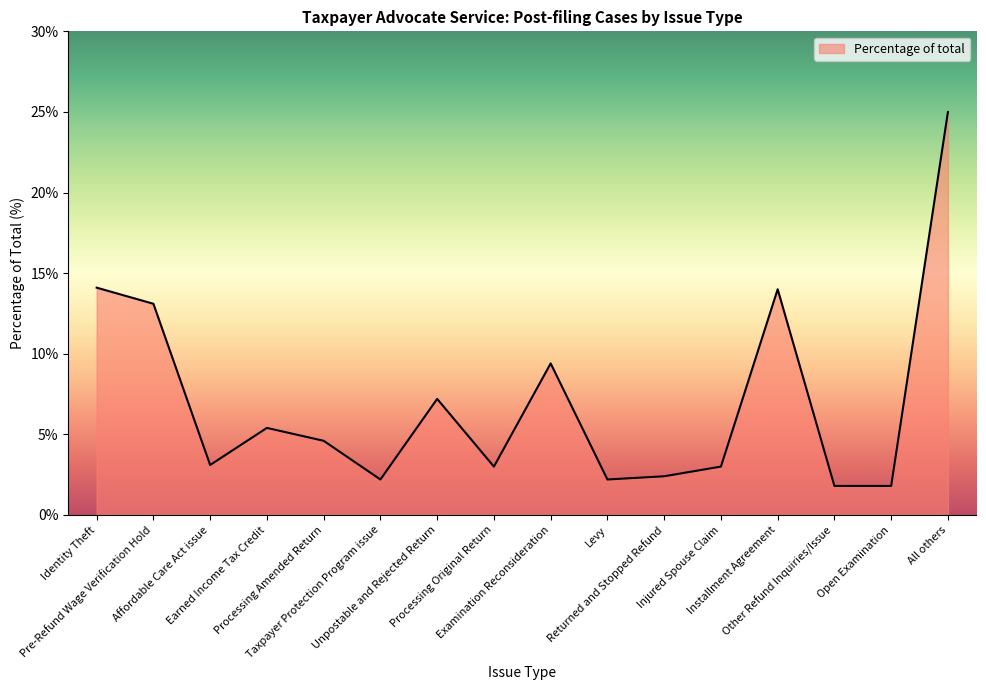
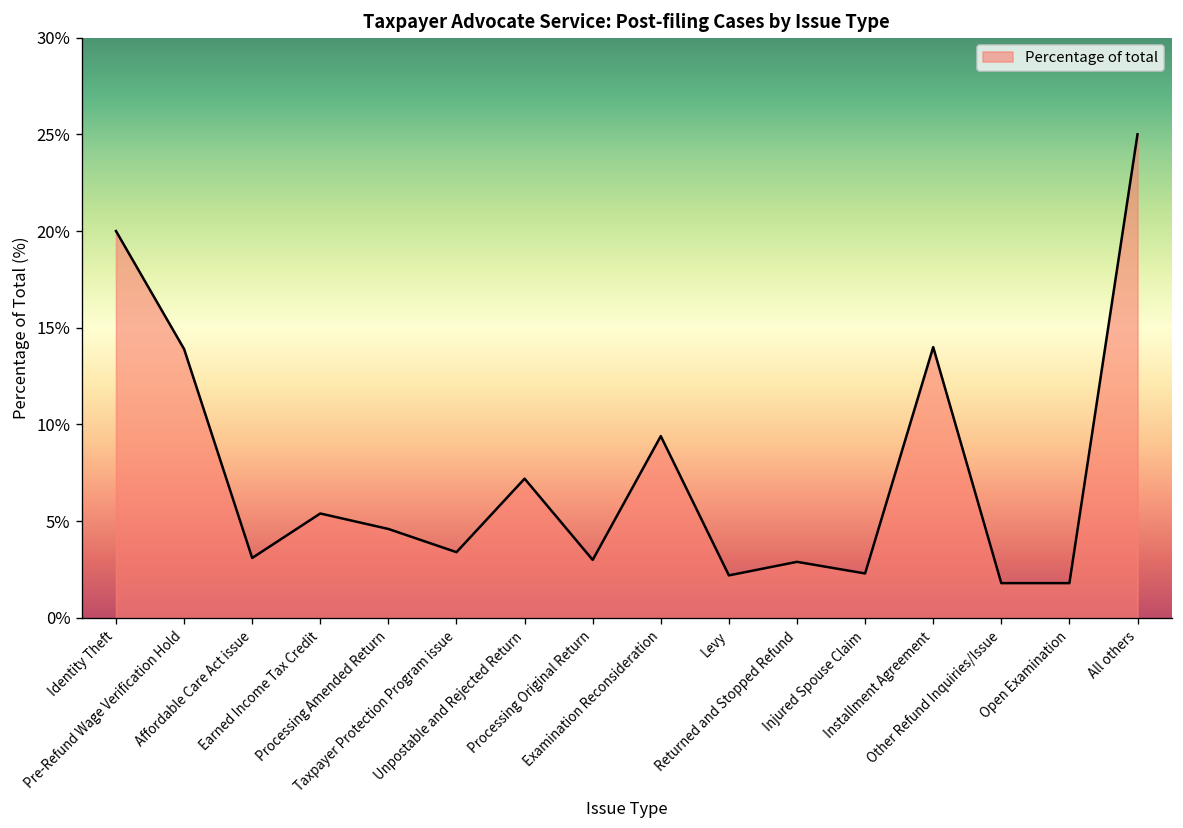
Identity Theft: 14.1% -> 20.0%
Pre-Refund Wage Verification Hold: 13.1% -> 13.9%
Taxpayer Protection Program issue: 2.2% -> 3.4%
Returned and Stopped Refund: 2.4% -> 2.9%
Injured Spouse Claim: 3.0% -> 2.3%
